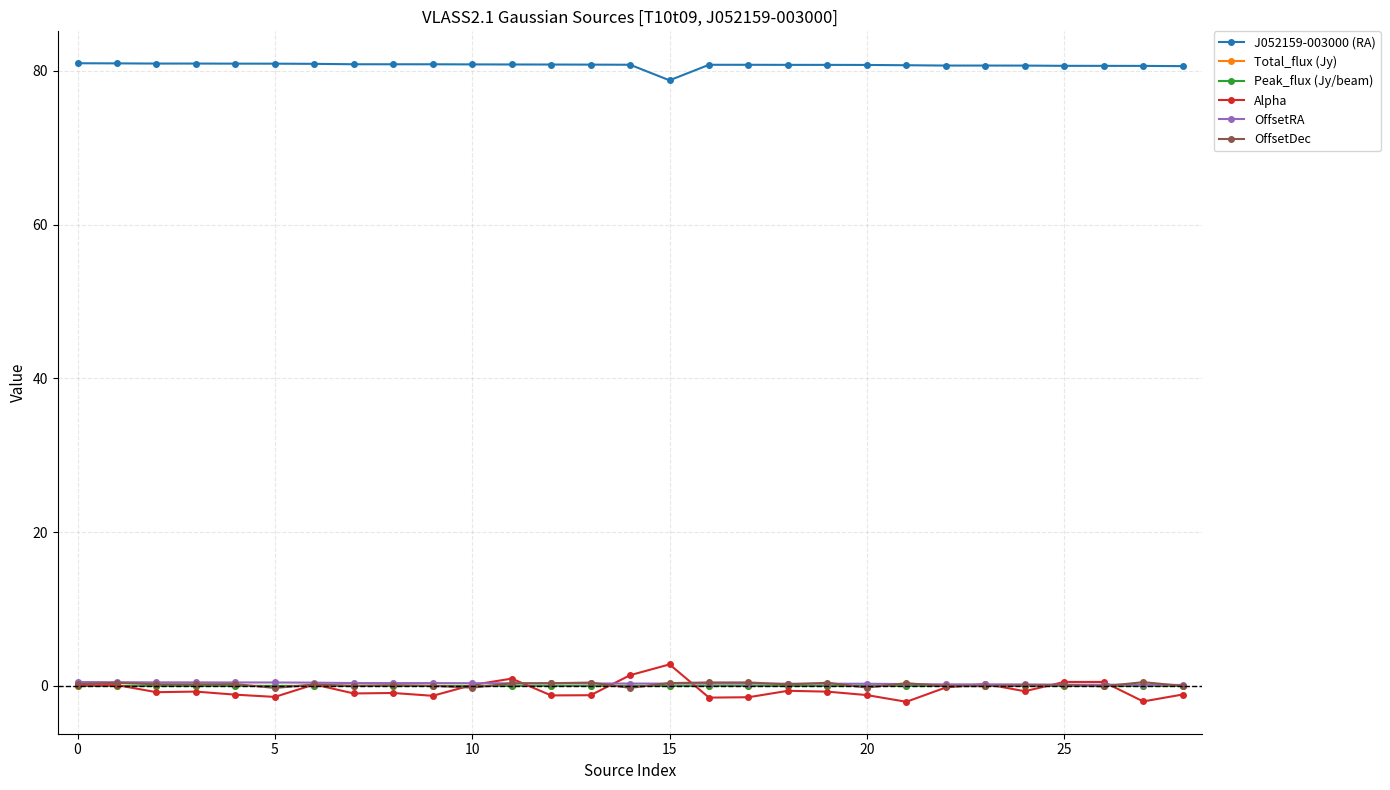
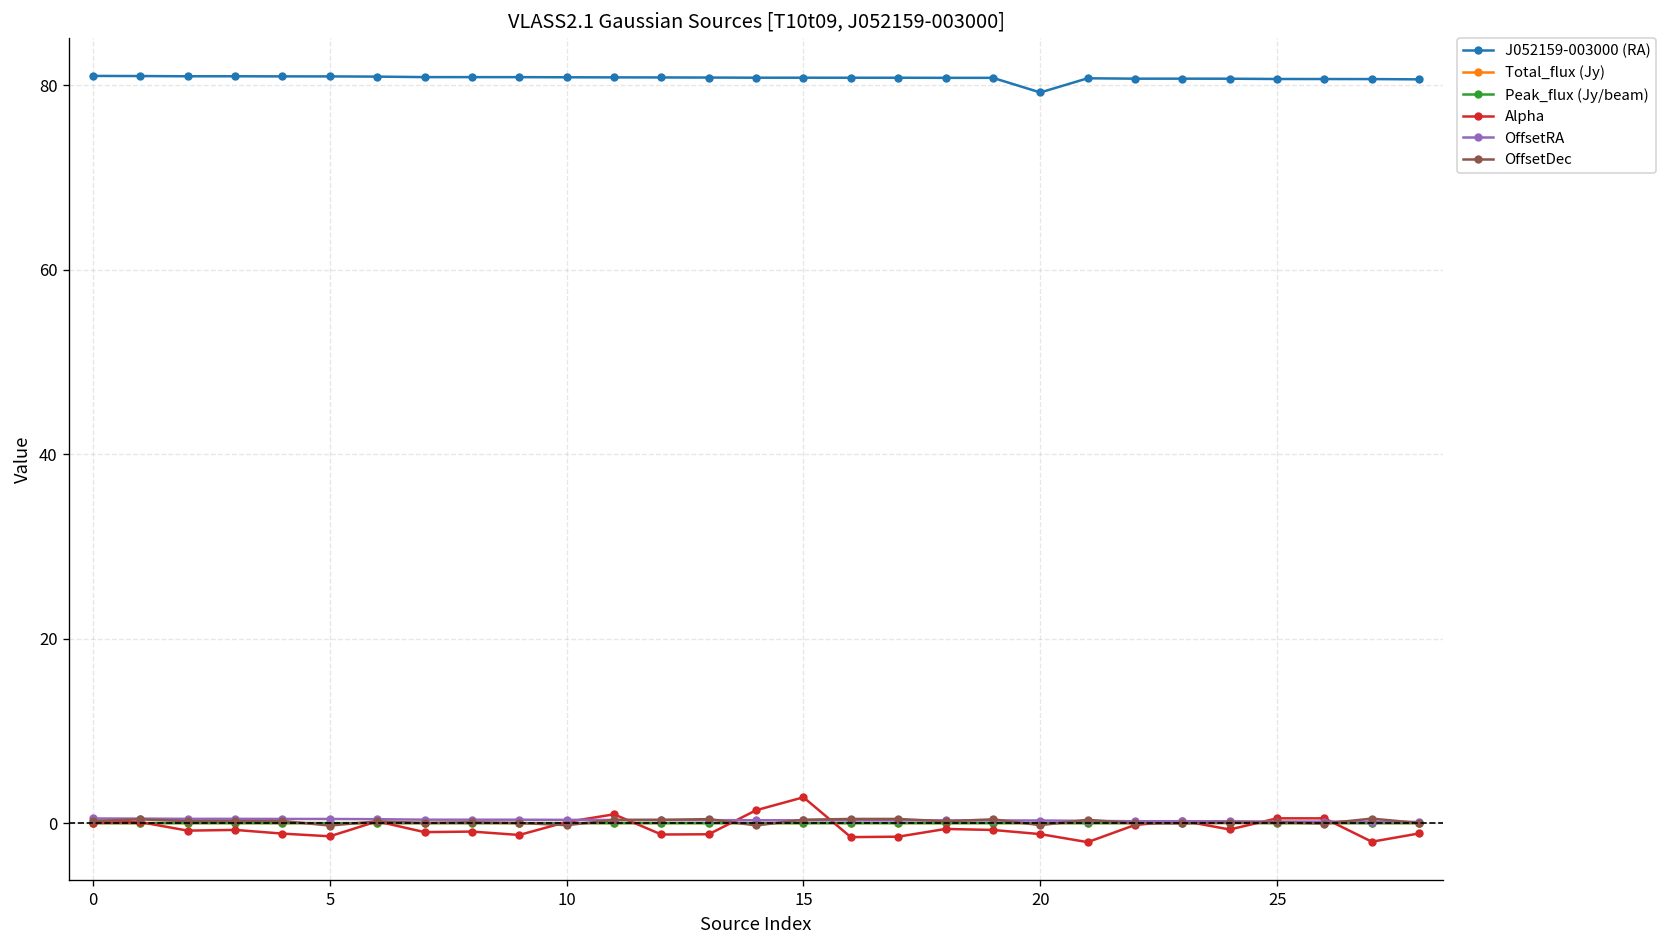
J052159-003000 (RA), 15: 79 -> 81
J052159-003000 (RA), 20: 81 -> 79
